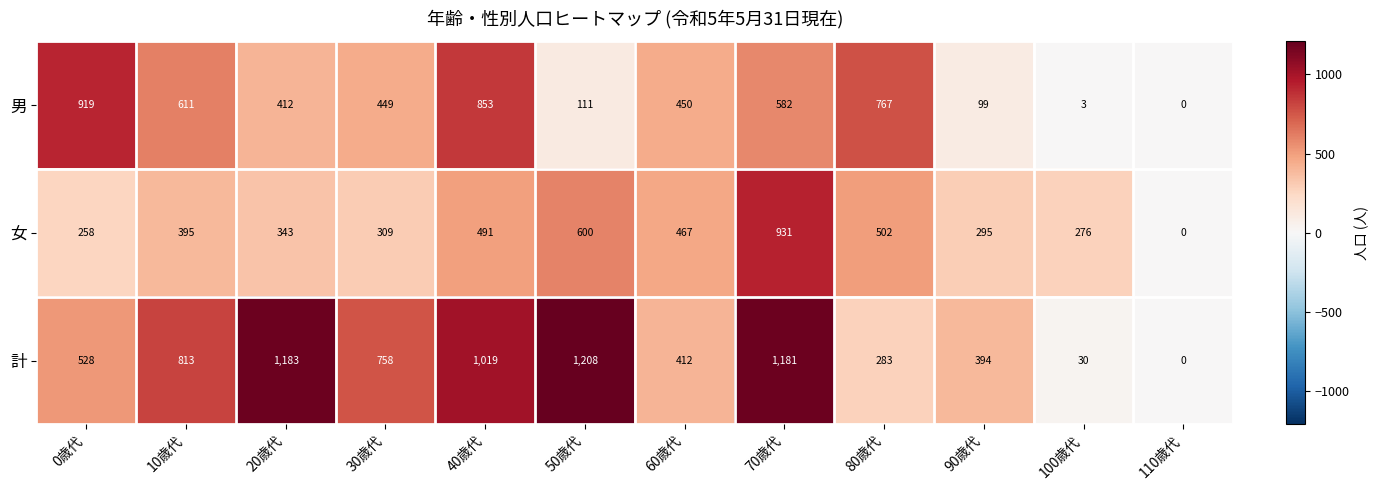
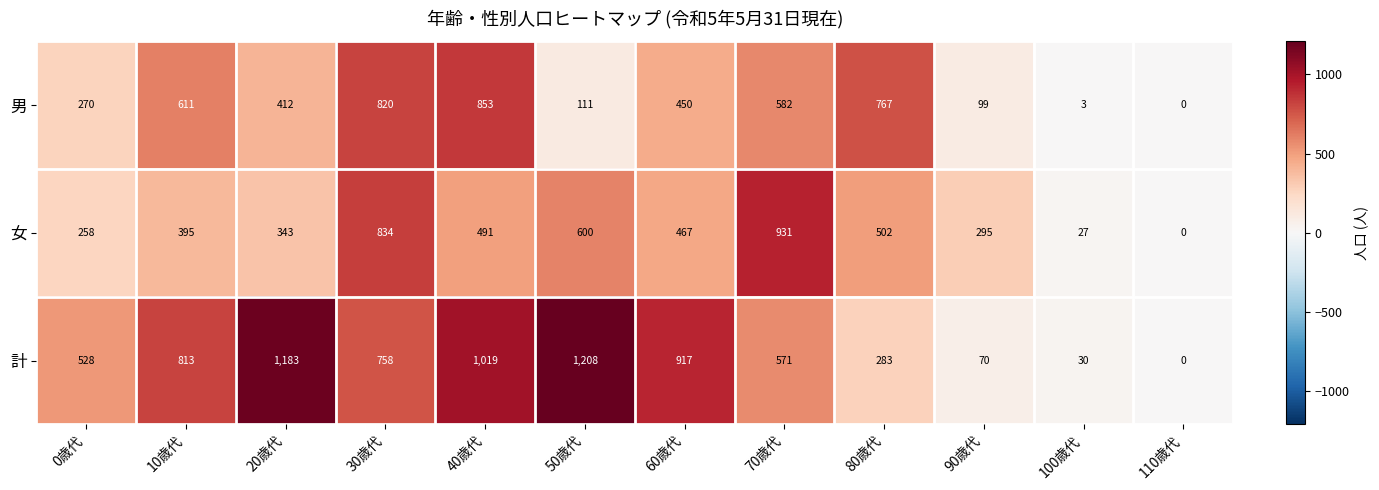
男, 0歳代: 919 -> 270
男, 30歳代: 449 -> 820
女, 30歳代: 309 -> 834
女, 100歳代: 276 -> 27
計, 60歳代: 412 -> 917
計, 70歳代: 1,181 -> 571
計, 90歳代: 394 -> 70
